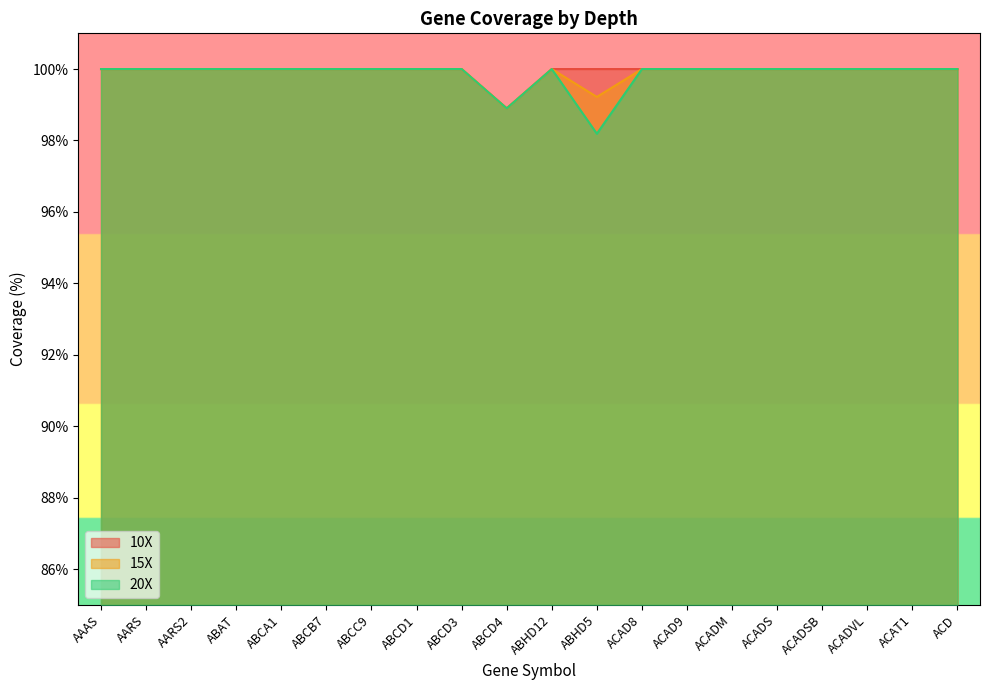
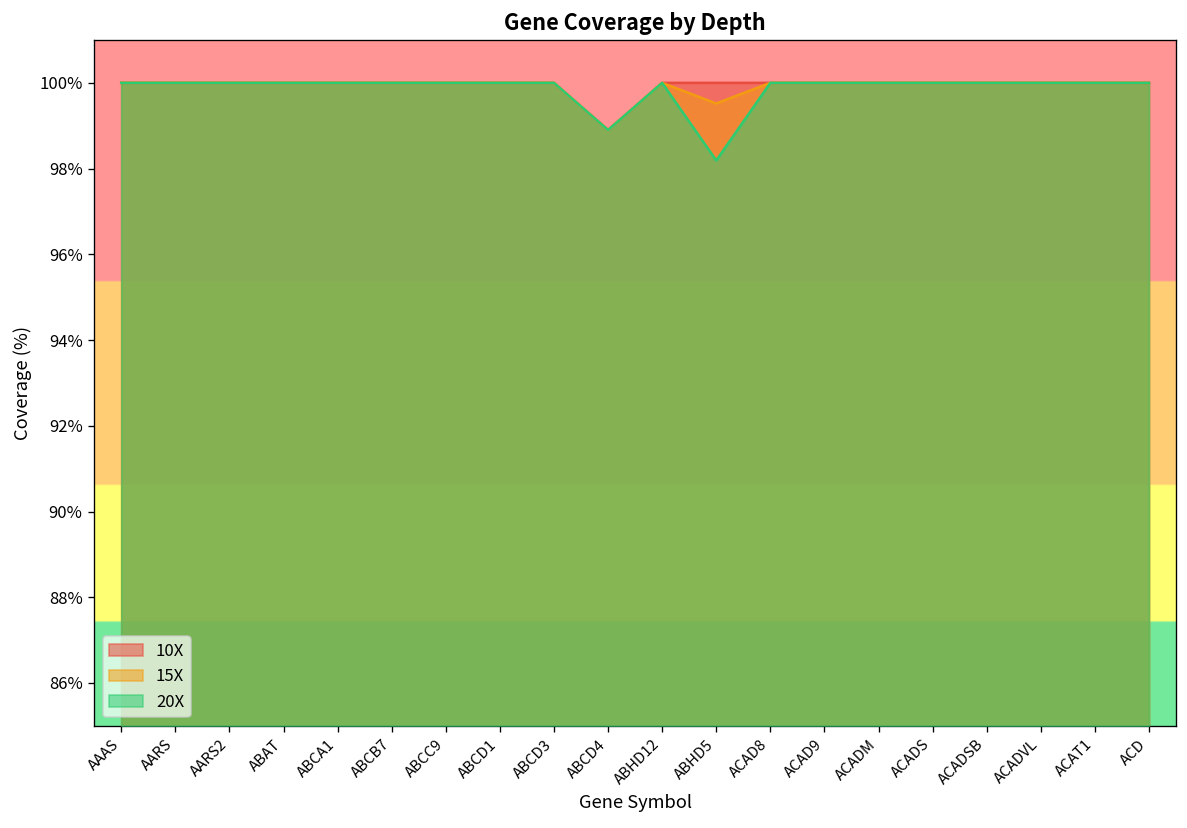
15X, ABHD5: 99.2% -> 99.5%
